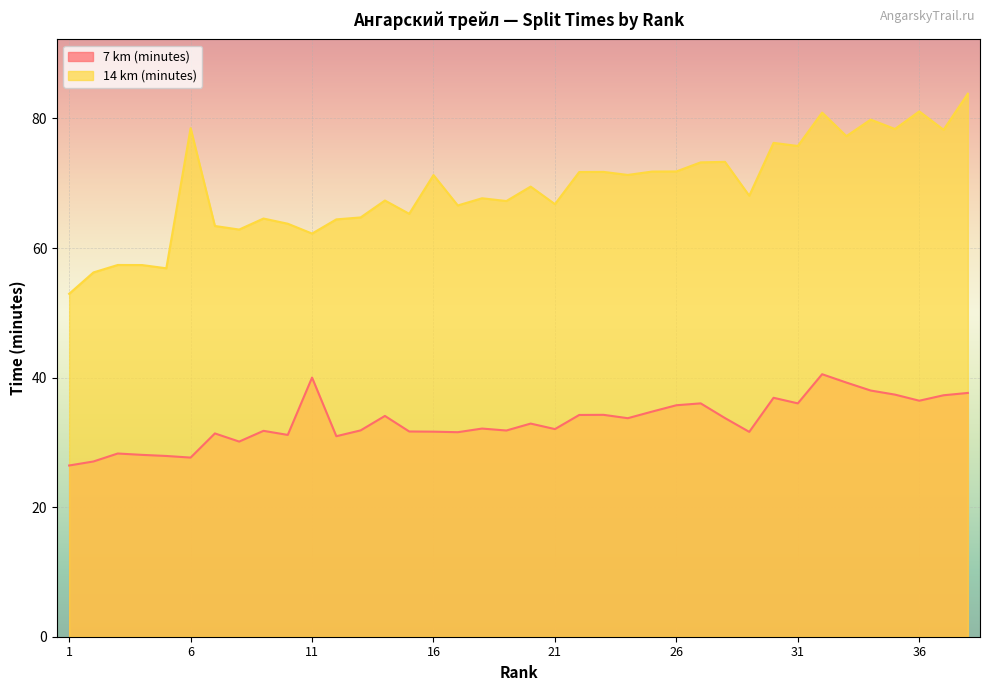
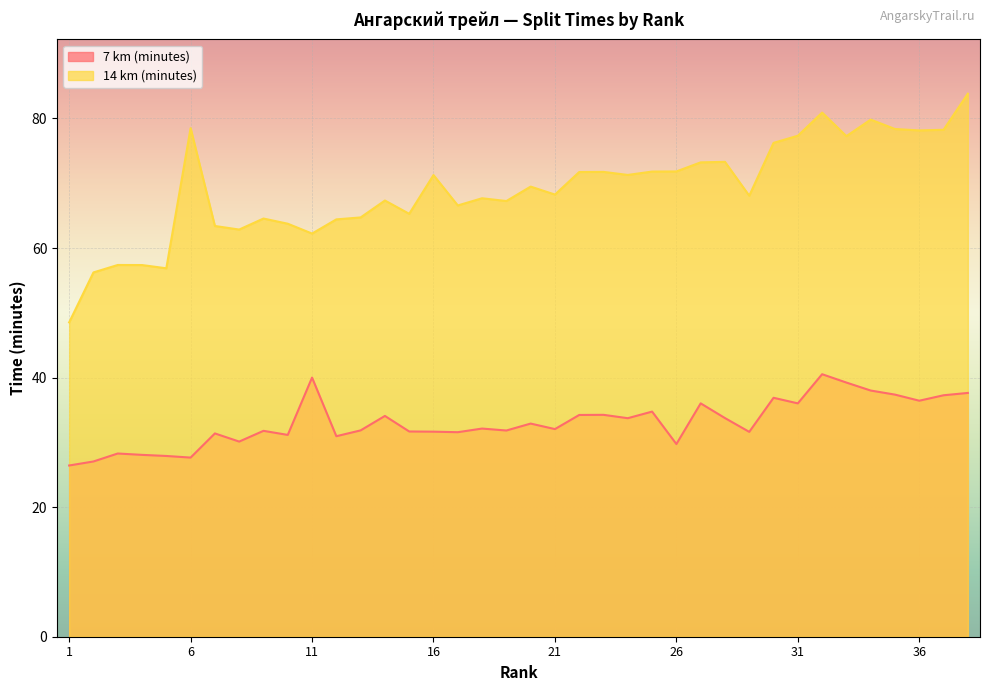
14 km (minutes), 1: 53 -> 49
14 km (minutes), 21: 67 -> 68
7 km (minutes), 26: 36 -> 30
14 km (minutes), 31: 76 -> 77
14 km (minutes), 36: 81 -> 78
